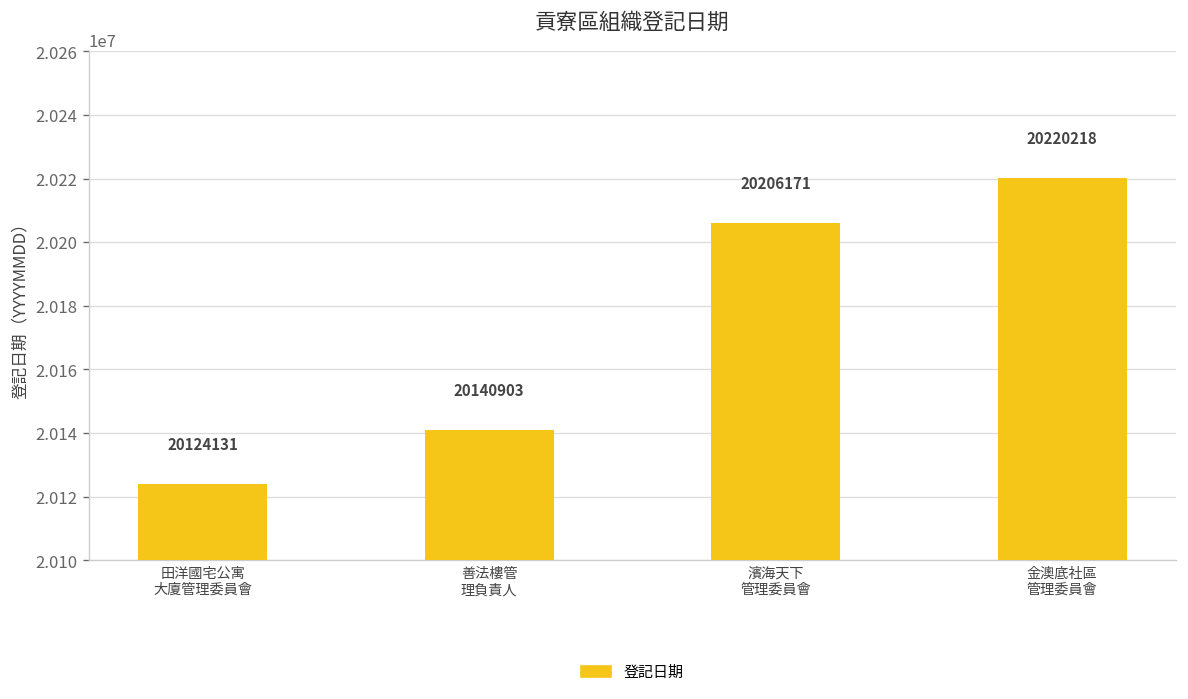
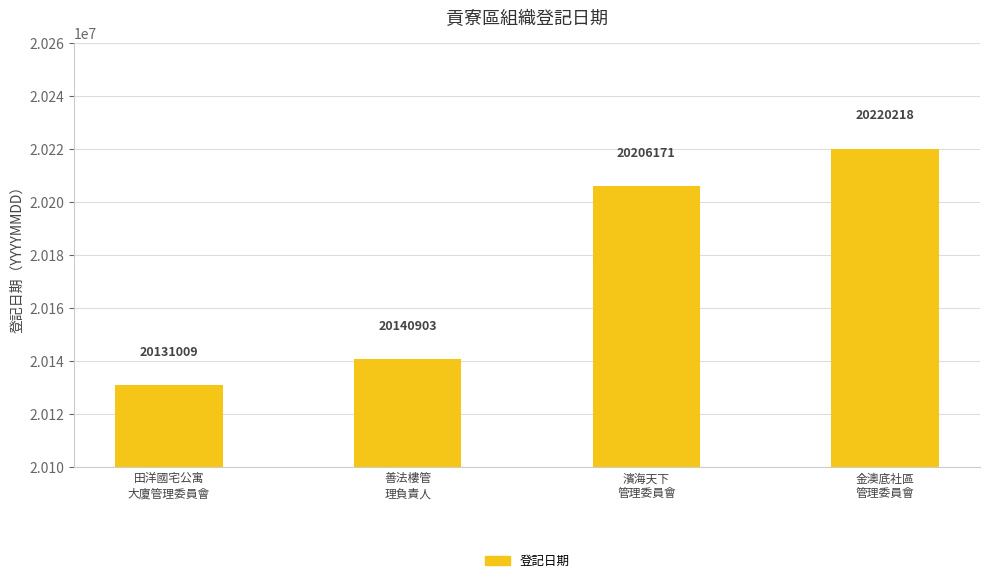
田洋國宅公寓 大廈管理委員會: 20124131 -> 20131009
